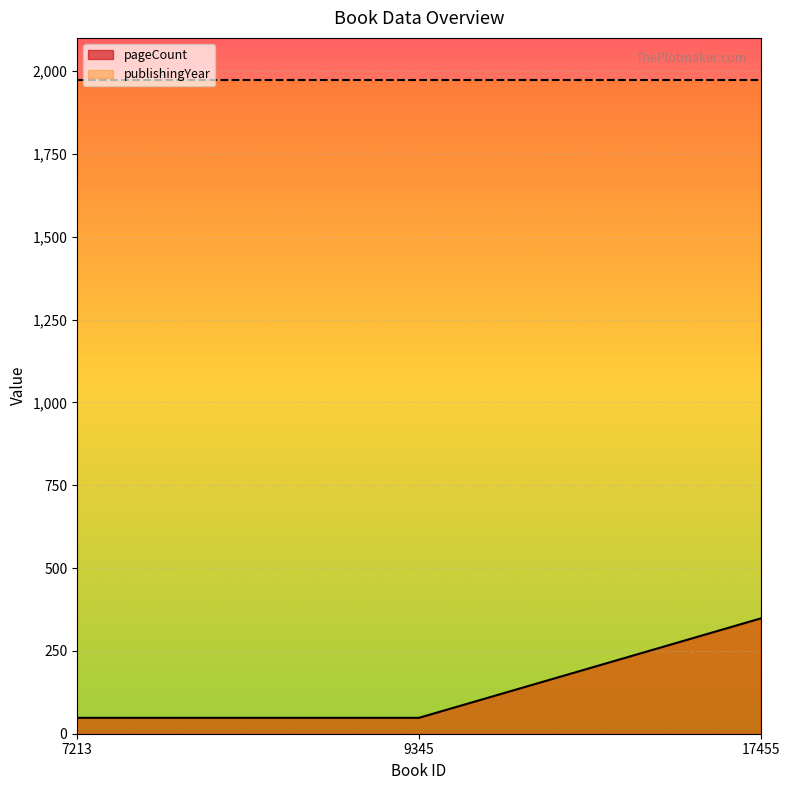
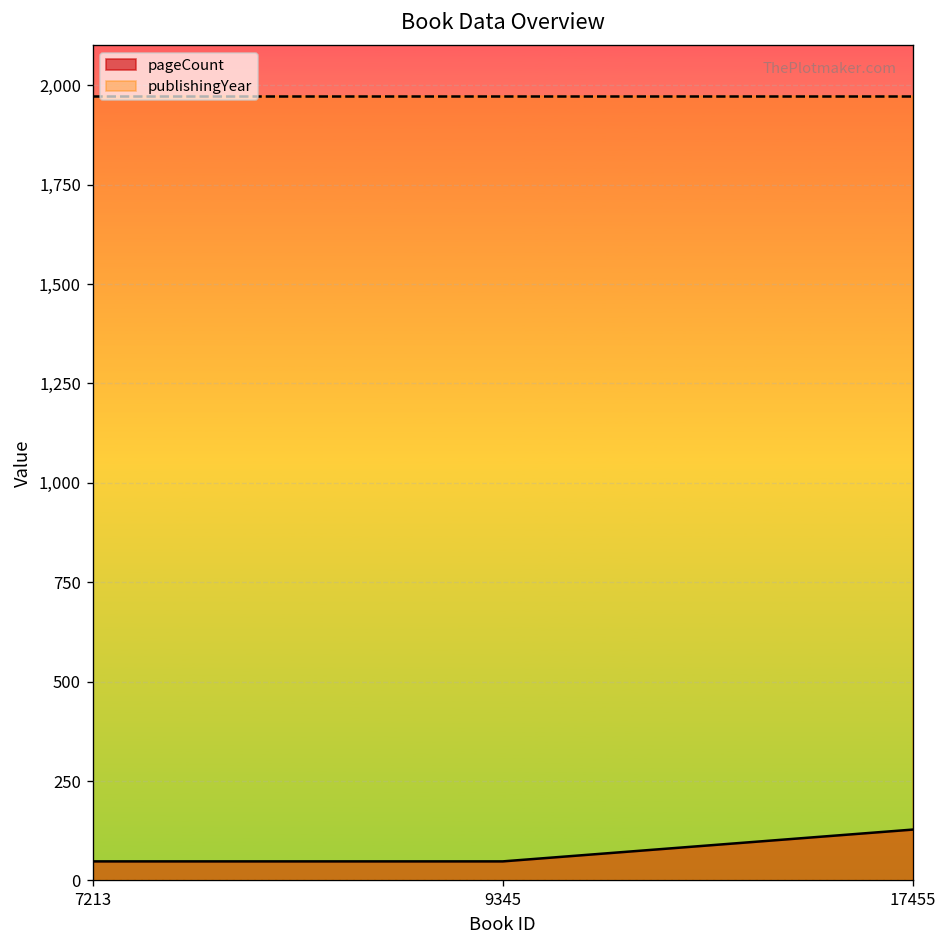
pageCount, 17455: 350 -> 130
